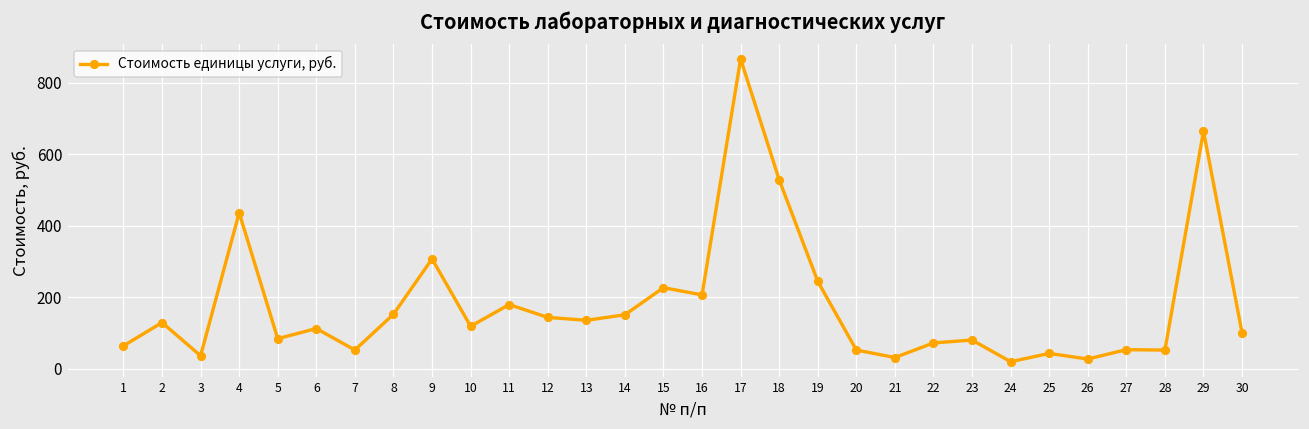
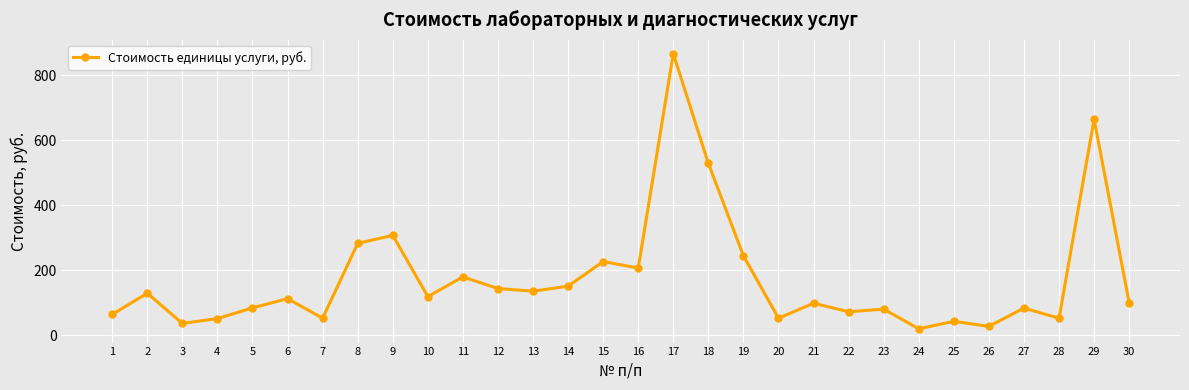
4: 440 -> 50
8: 150 -> 280
21: 30 -> 100
27: 50 -> 80
